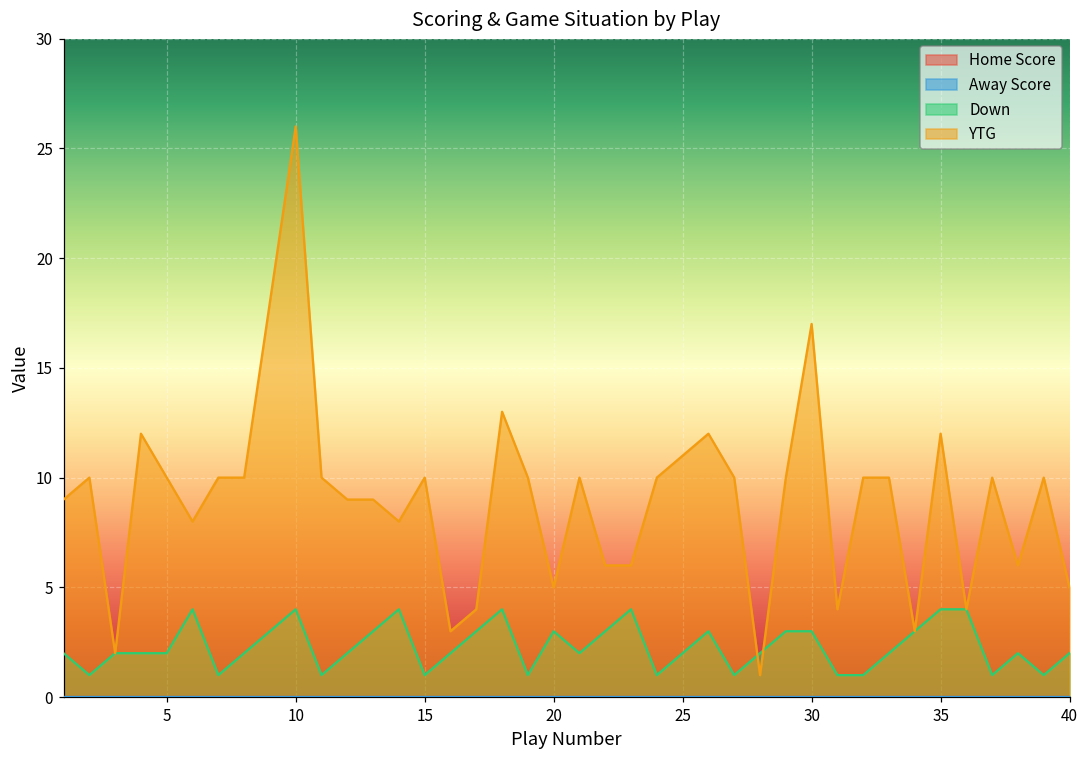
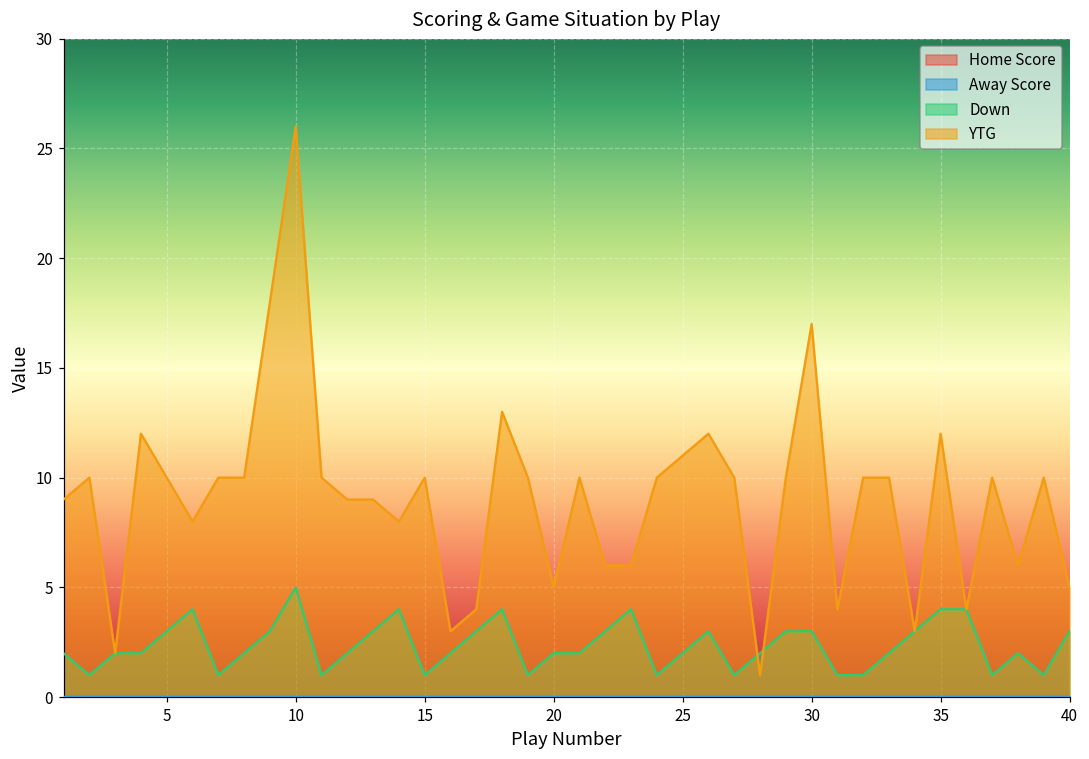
Down, 5: 2 -> 3
Down, 10: 4 -> 5
Down, 20: 3 -> 2
Down, 40: 2 -> 3
